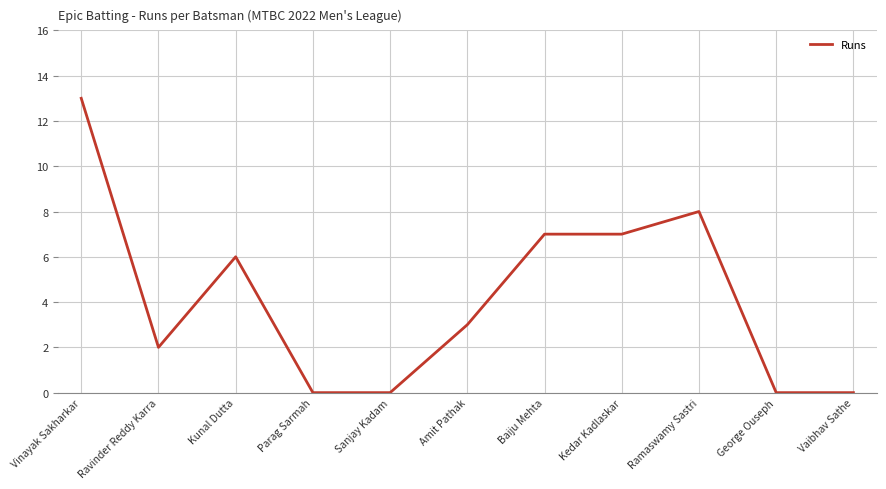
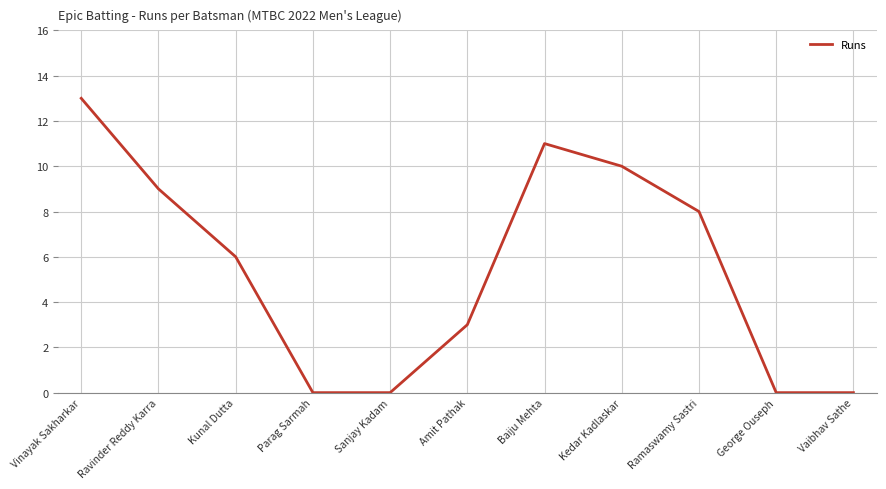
Ravinder Reddy Karra: 2 -> 9
Baiju Mehta: 7 -> 11
Kedar Kadlaskar: 7 -> 10
